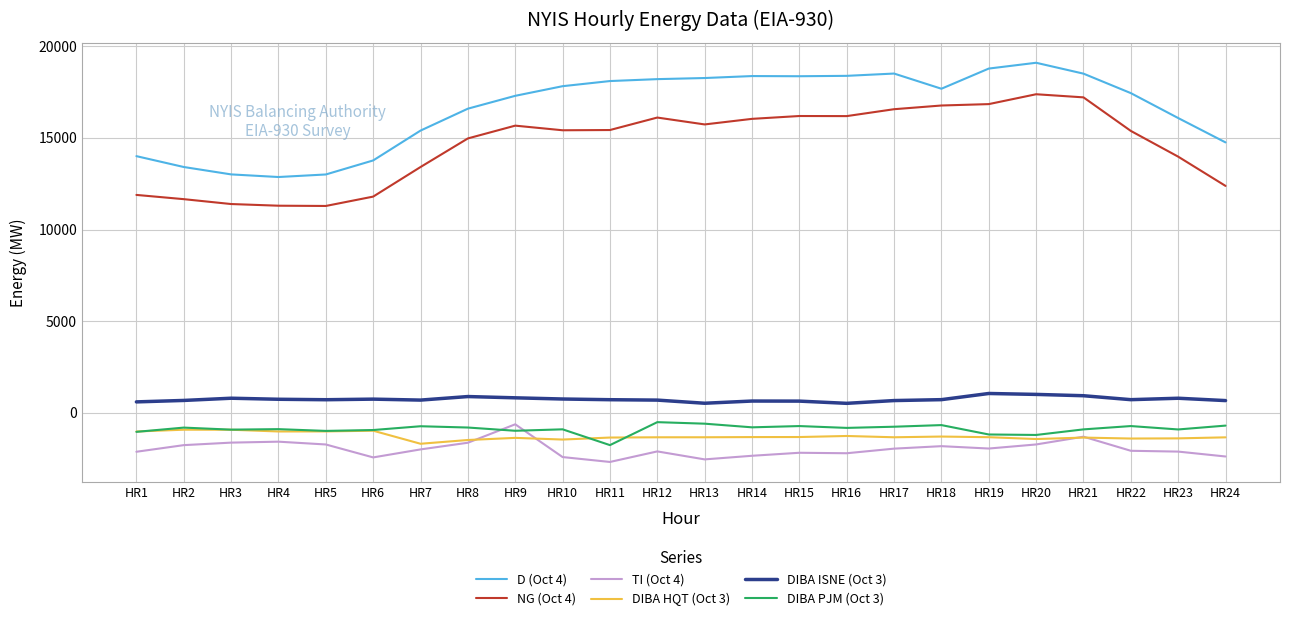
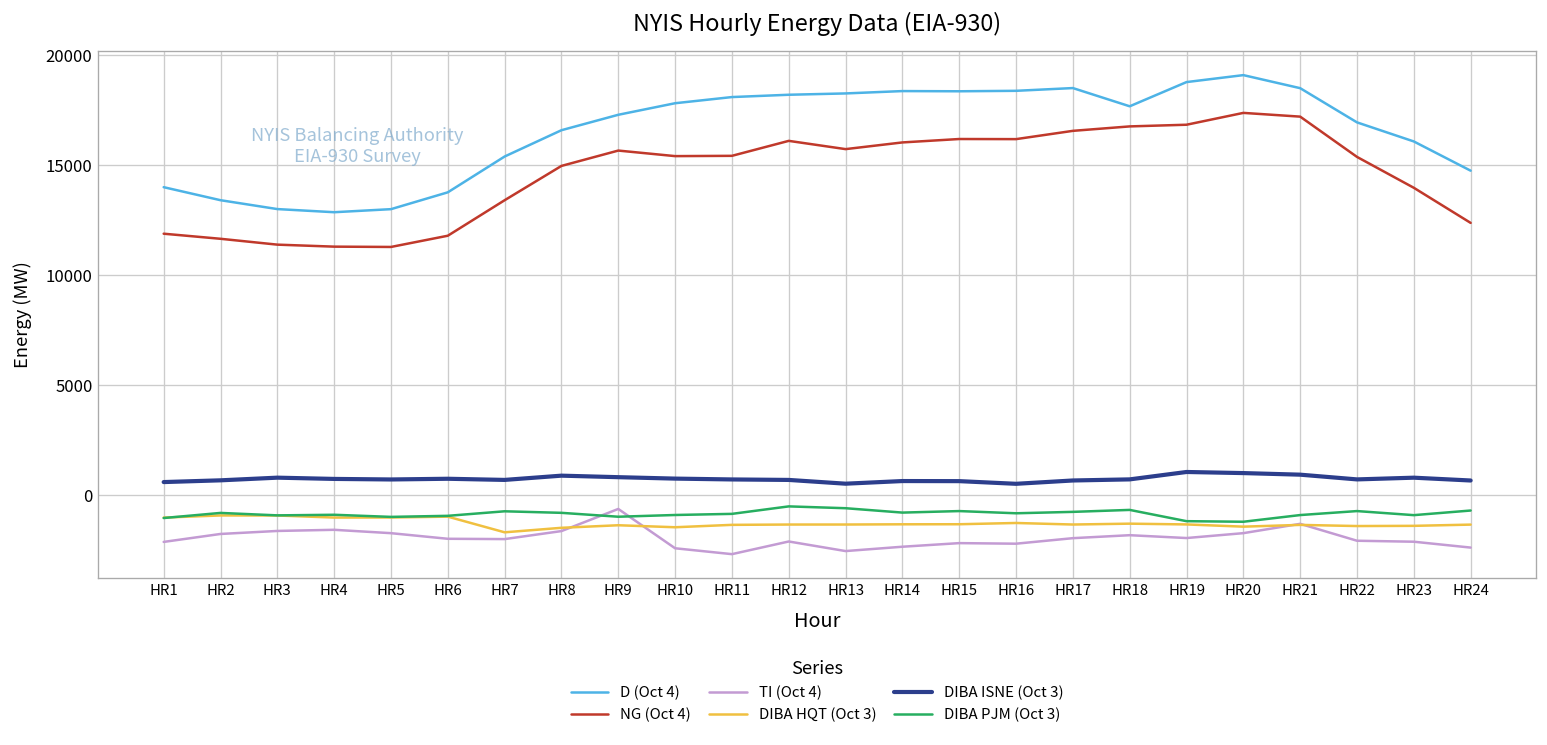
TI (Oct 4), HR6: -2400 -> -2000
DIBA PJM (Oct 3), HR11: -1800 -> -800
D (Oct 4), HR22: 17400 -> 16900
